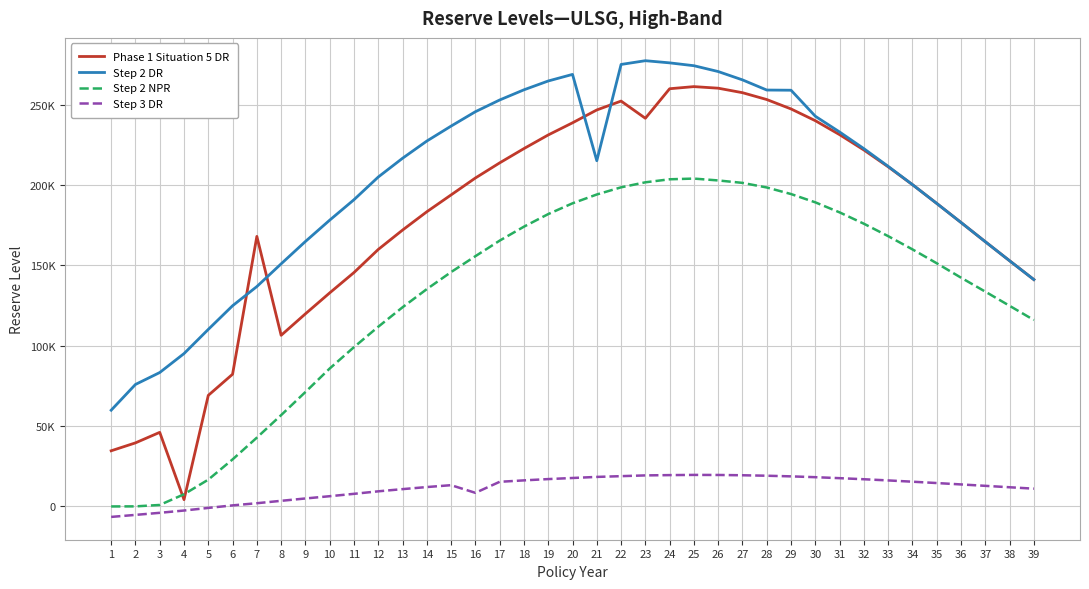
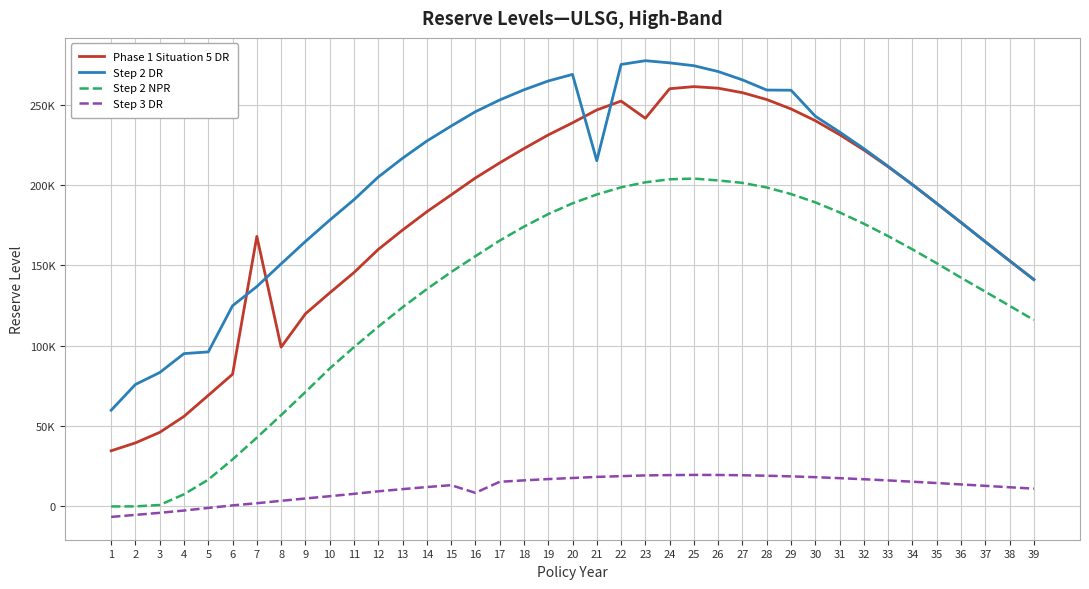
Phase 1 Situation 5 DR, 4: 4000 -> 56000
Step 2 DR, 5: 110000 -> 96000
Phase 1 Situation 5 DR, 8: 106000 -> 99000
